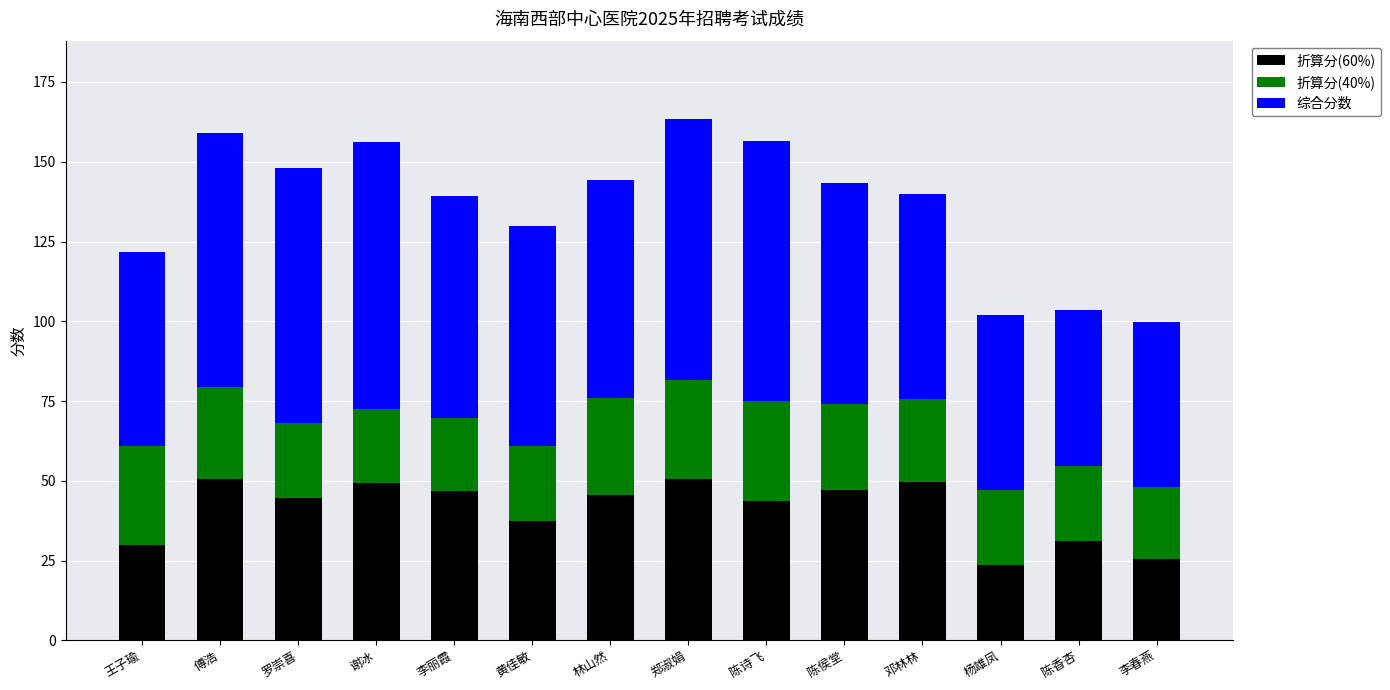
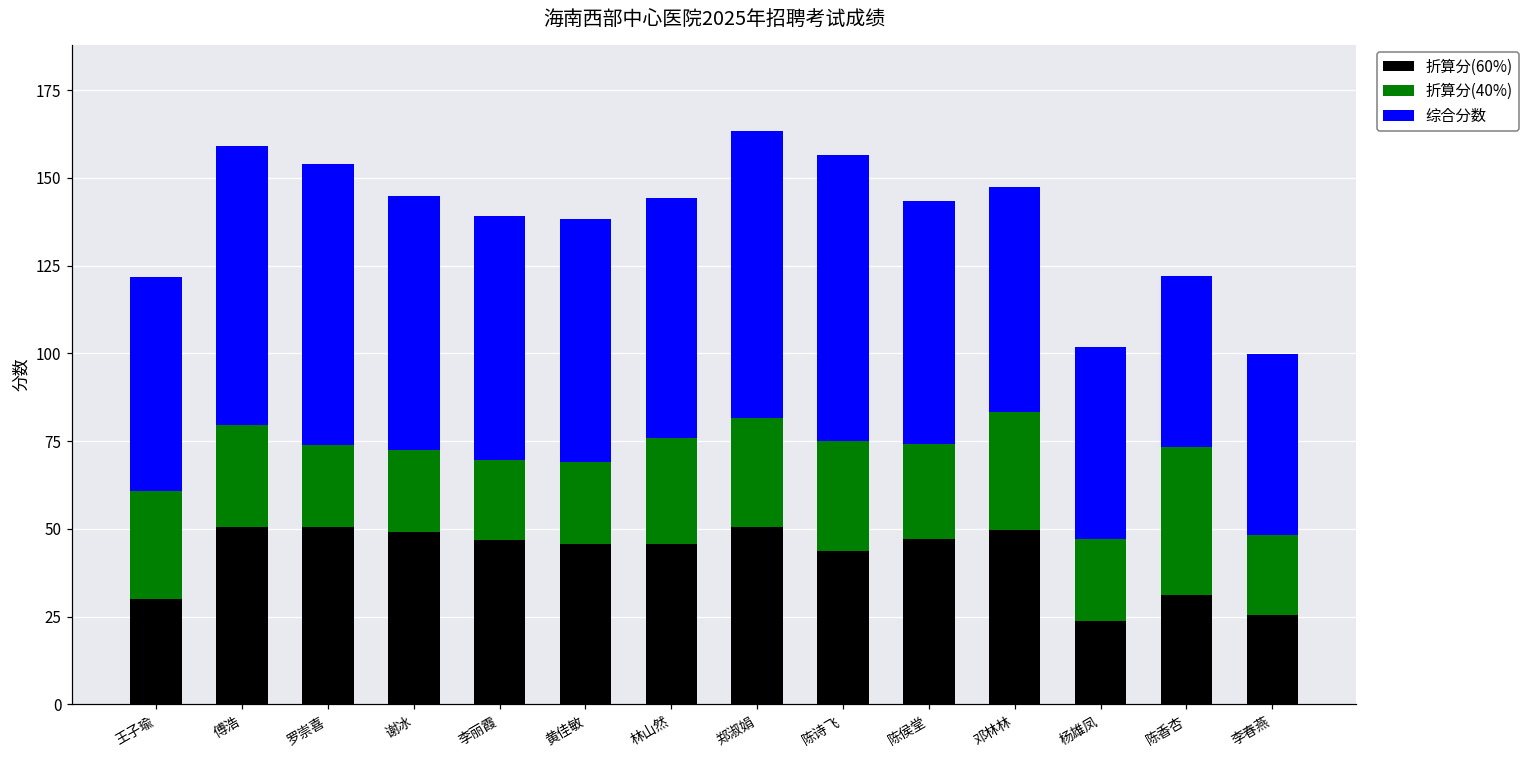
折算分(60%), 罗崇喜: 45 -> 50
综合分数, 谢冰: 84 -> 72
折算分(60%), 黄佳敏: 37 -> 46
折算分(40%), 邓林林: 26 -> 34
折算分(40%), 陈香杏: 23 -> 42
